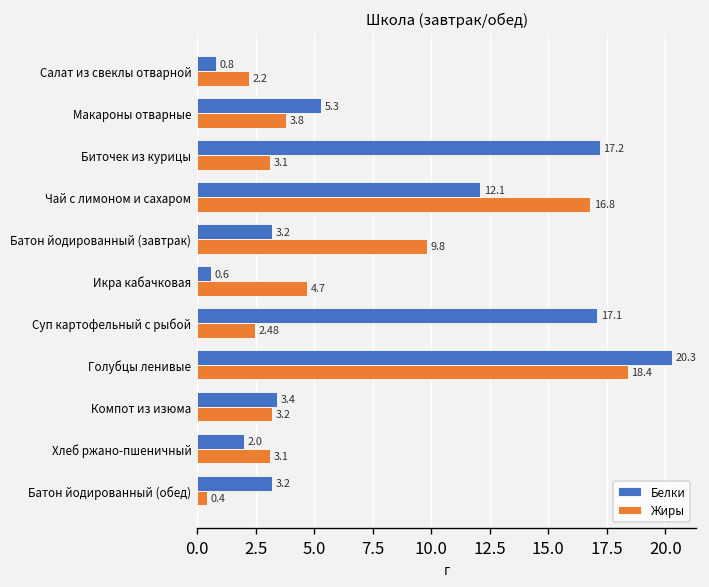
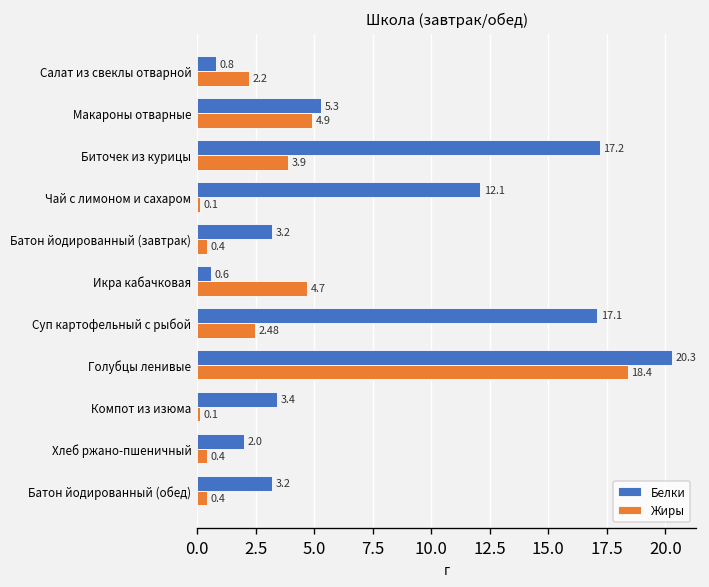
Жиры, Макароны отварные: 3.8 -> 4.9
Жиры, Биточек из курицы: 3.1 -> 3.9
Жиры, Чай с лимоном и сахаром: 16.8 -> 0.1
Жиры, Батон йодированный (завтрак): 9.8 -> 0.4
Жиры, Компот из изюма: 3.2 -> 0.1
Жиры, Хлеб ржано-пшеничный: 3.1 -> 0.4
